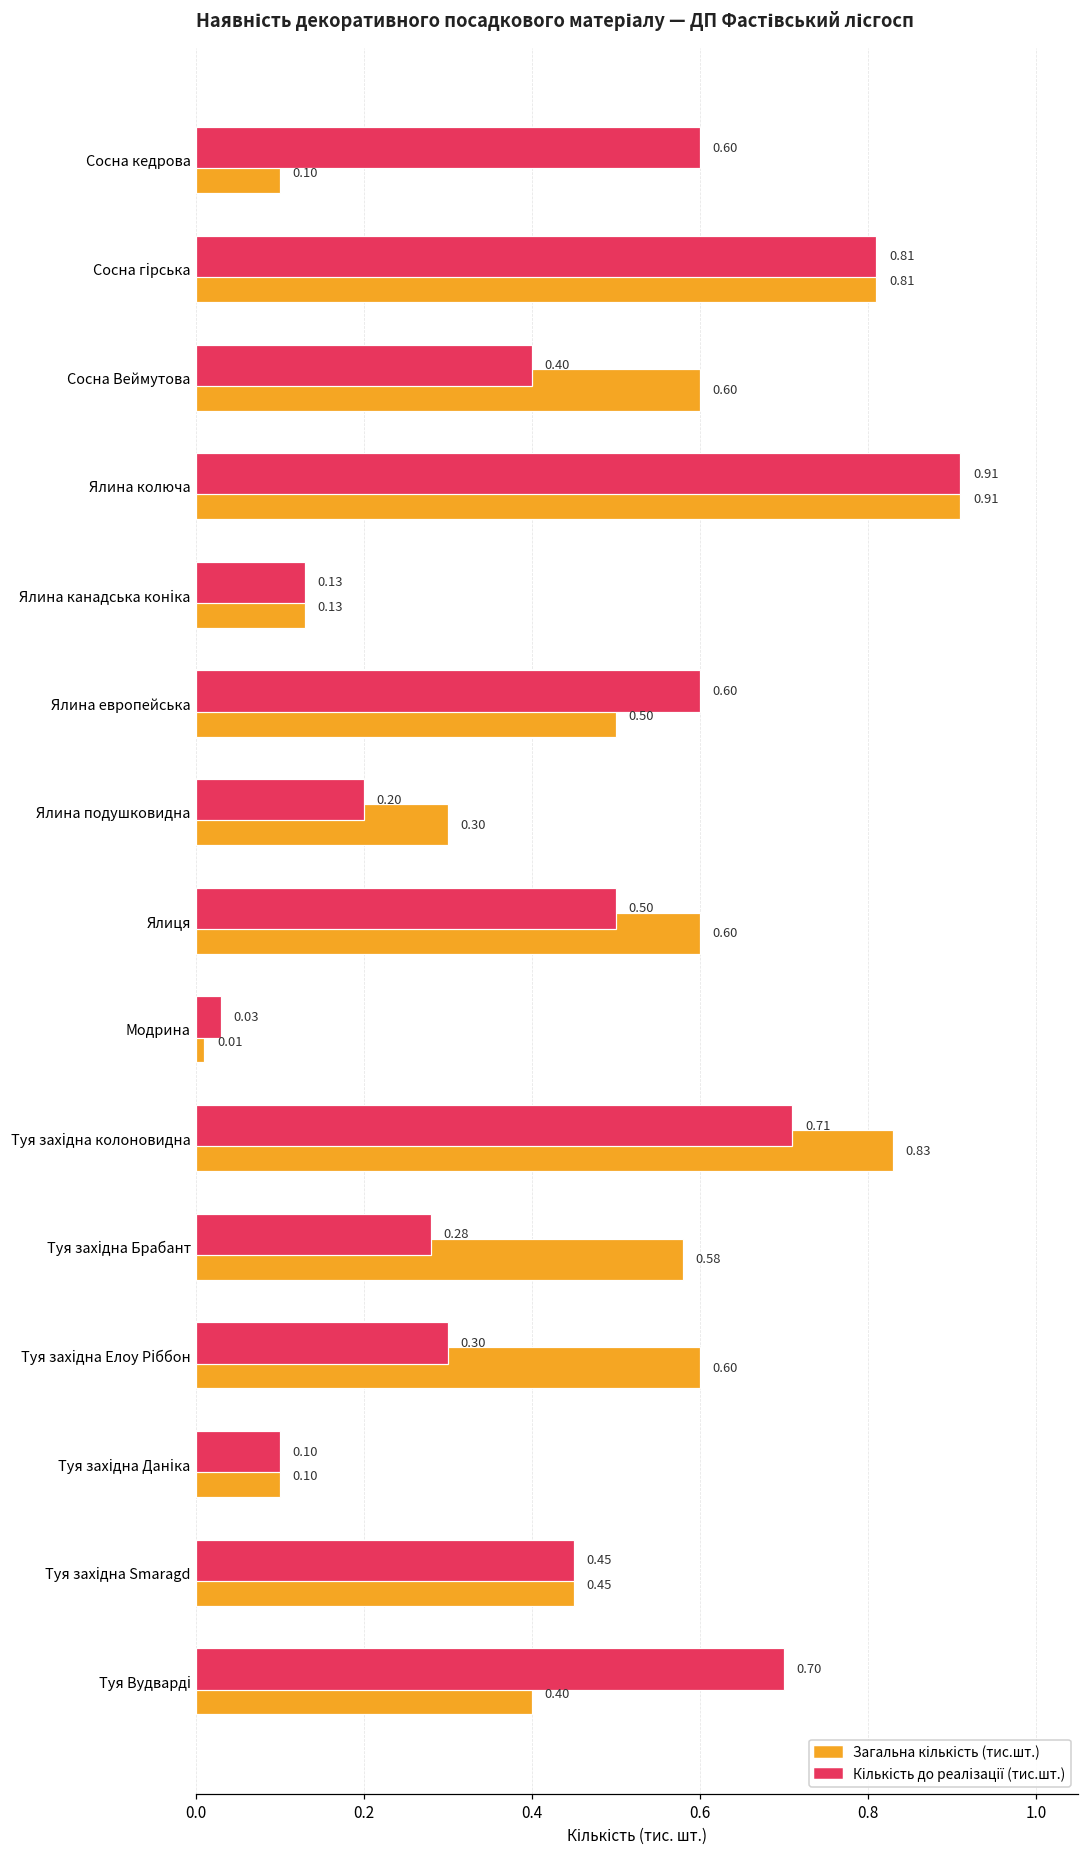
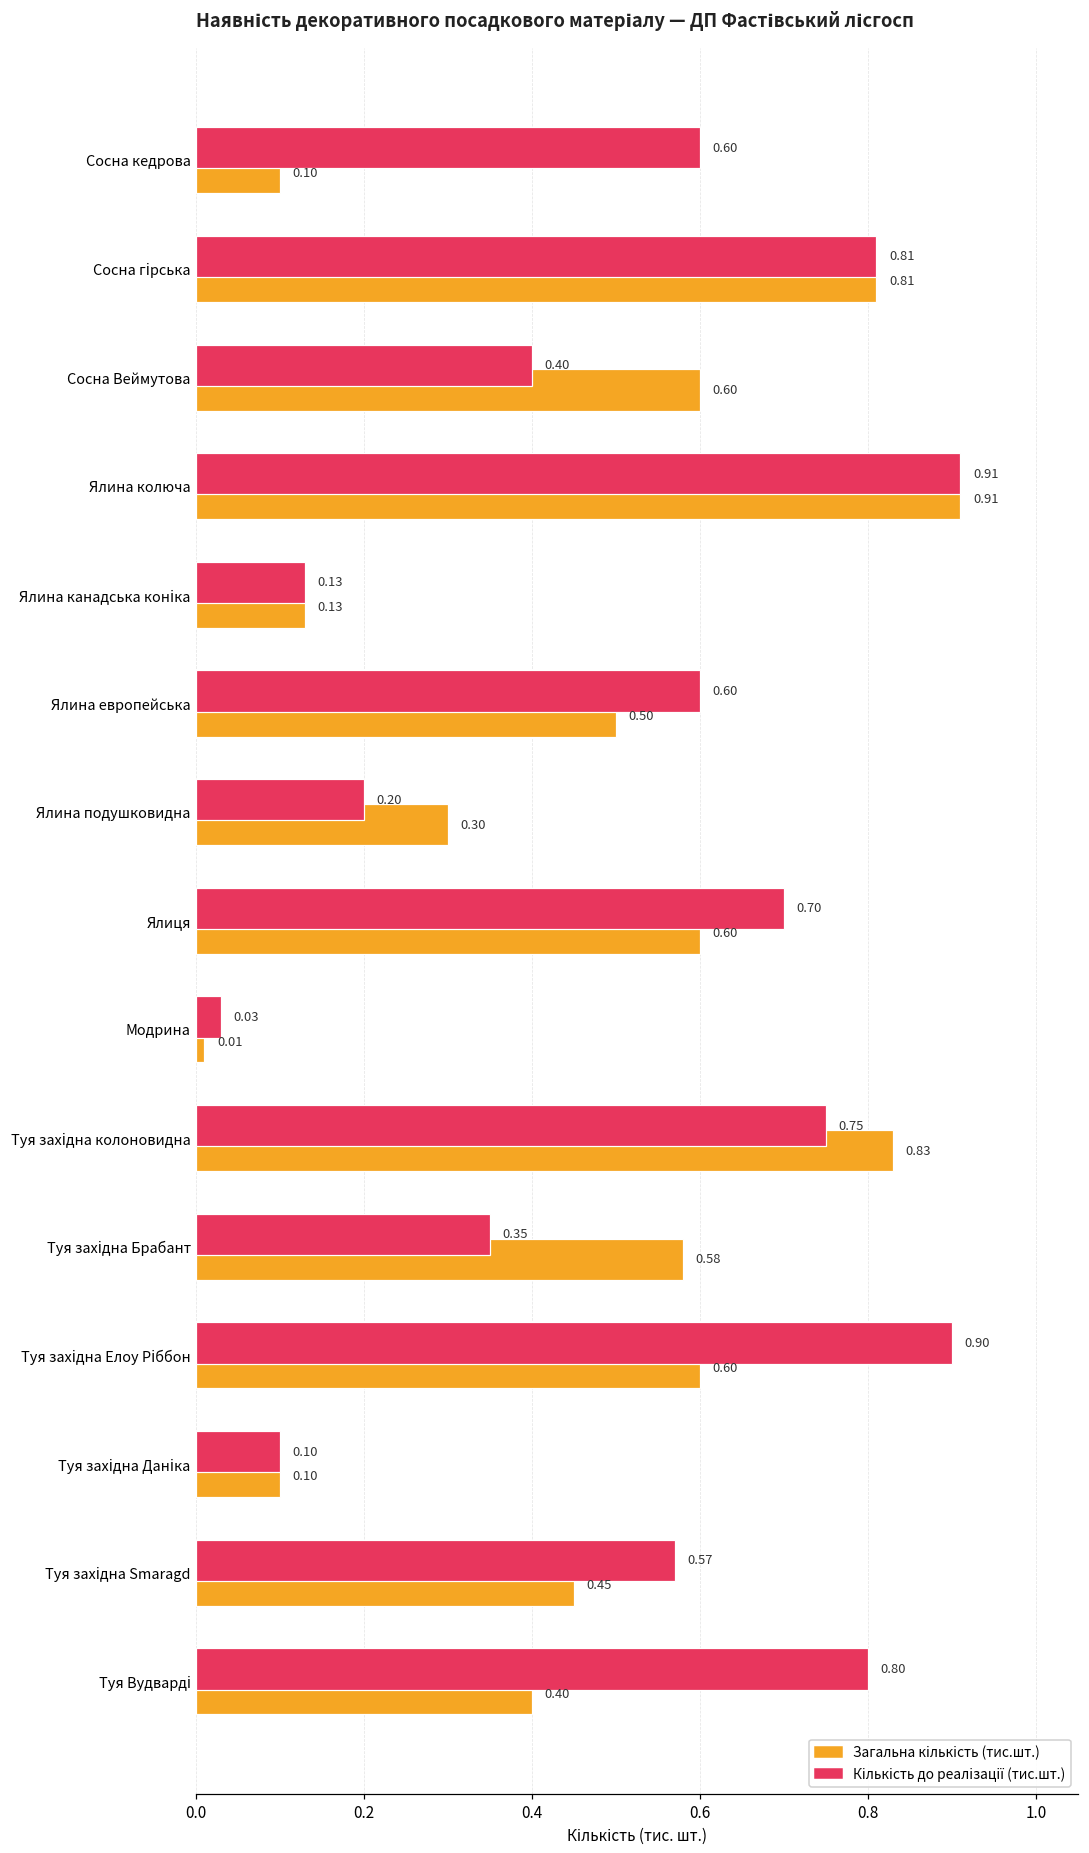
Кількість до реалізації (тис.шт.), Ялиця: 0.50 -> 0.70
Кількість до реалізації (тис.шт.), Туя західна колоновидна: 0.71 -> 0.75
Кількість до реалізації (тис.шт.), Туя західна Брабант: 0.28 -> 0.35
Кількість до реалізації (тис.шт.), Туя західна Елоу Ріббон: 0.30 -> 0.90
Кількість до реалізації (тис.шт.), Туя західна Smaragd: 0.45 -> 0.57
Кількість до реалізації (тис.шт.), Туя Вудварді: 0.70 -> 0.80
